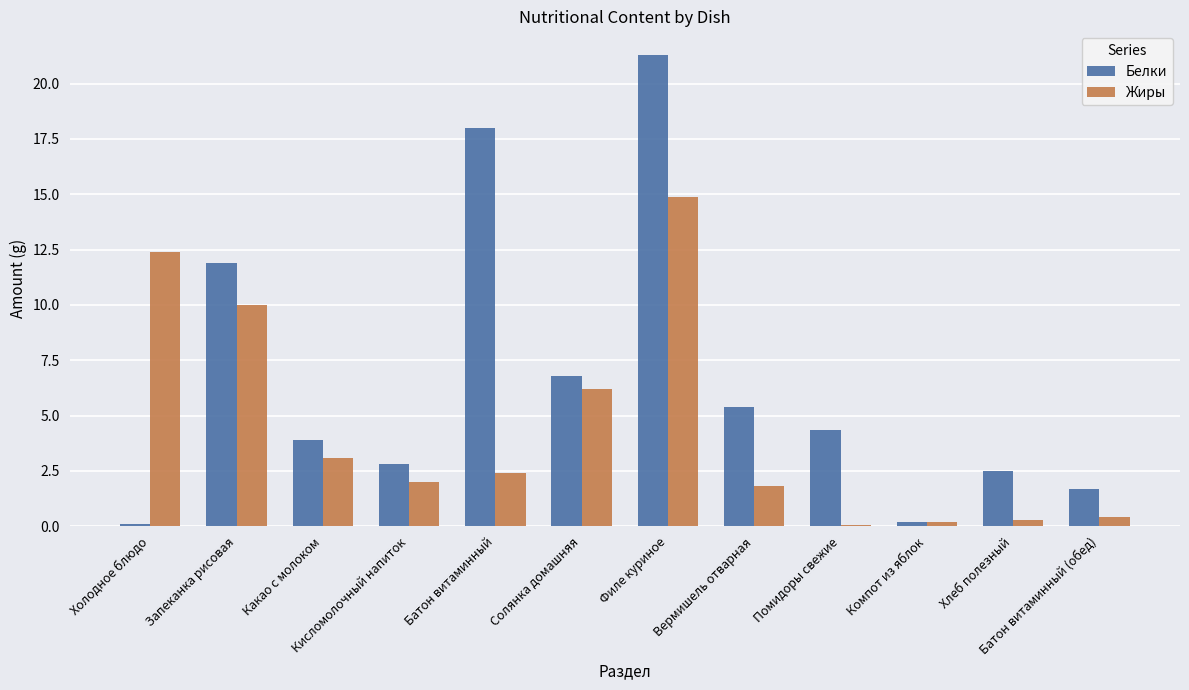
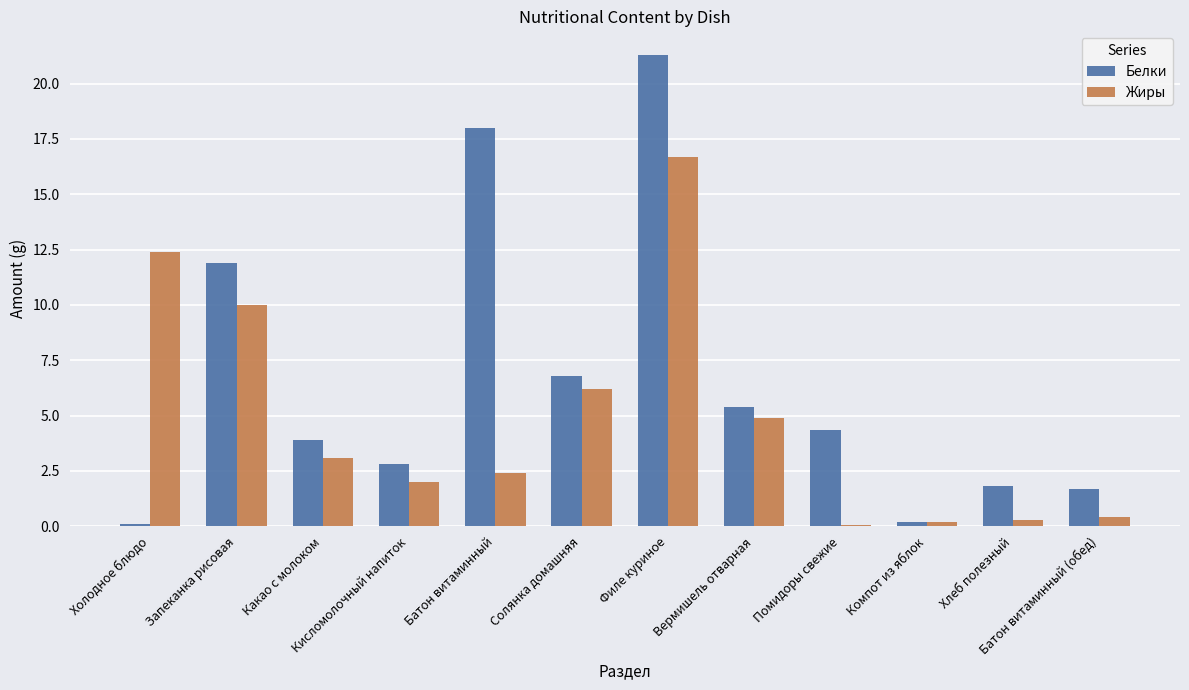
Жиры, Филе куриное: 14.9 -> 16.7
Жиры, Вермишель отварная: 1.8 -> 4.9
Белки, Хлеб полезный: 2.5 -> 1.8
